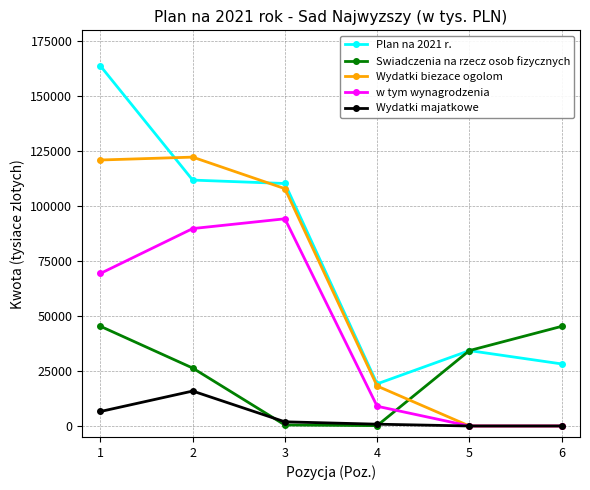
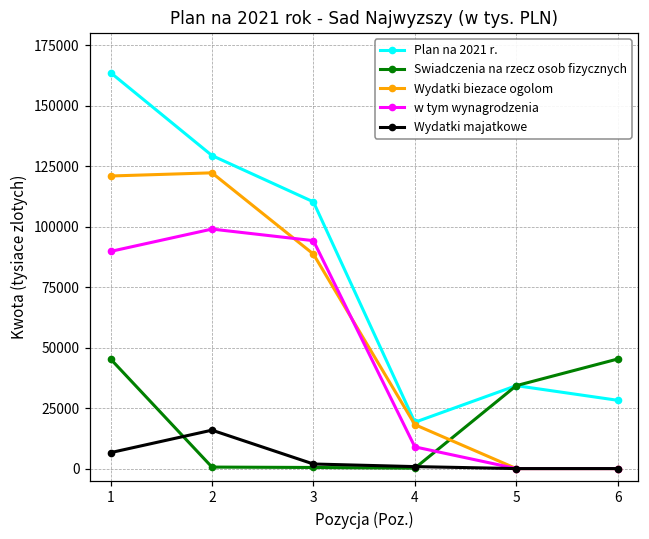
w tym wynagrodzenia, 1: 69000 -> 90000
Plan na 2021 r., 2: 112000 -> 129000
Swiadczenia na rzecz osob fizycznych, 2: 26000 -> 1000
w tym wynagrodzenia, 2: 90000 -> 99000
Wydatki biezace ogolom, 3: 108000 -> 89000
